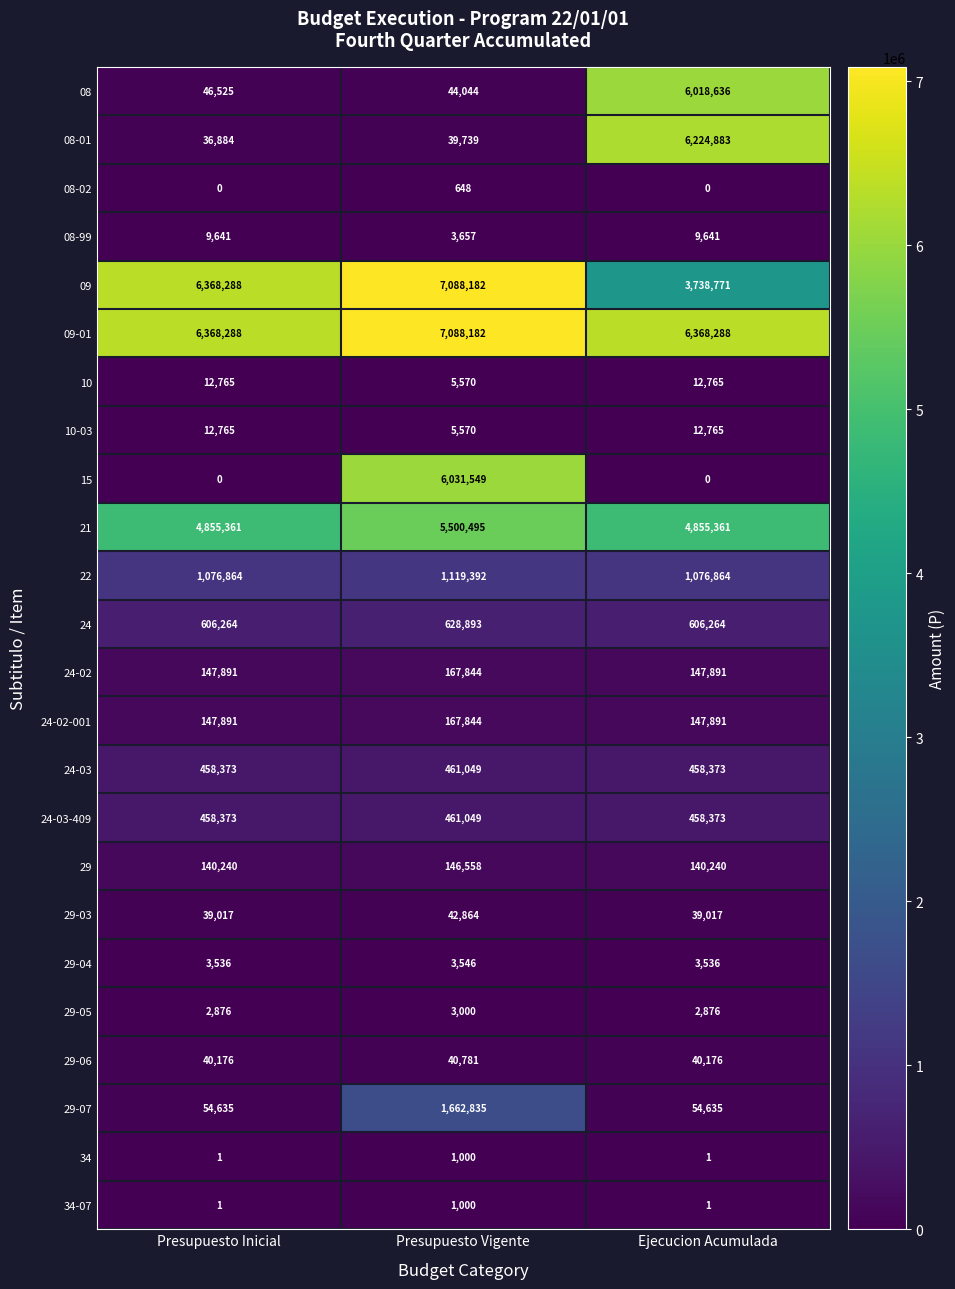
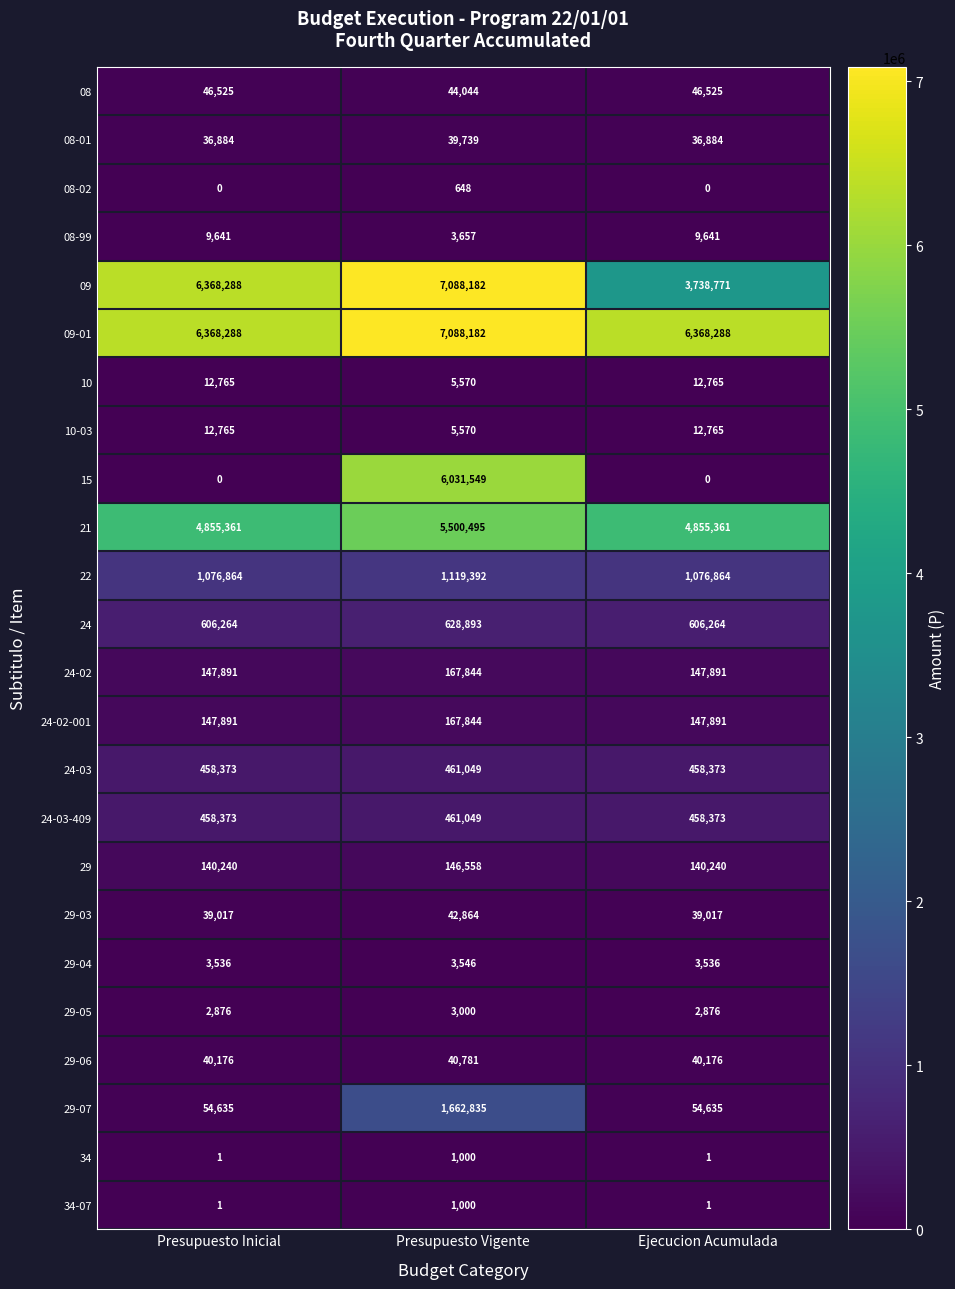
08, Ejecucion Acumulada: 6,018,636 -> 46,525
08-01, Ejecucion Acumulada: 6,224,883 -> 36,884
